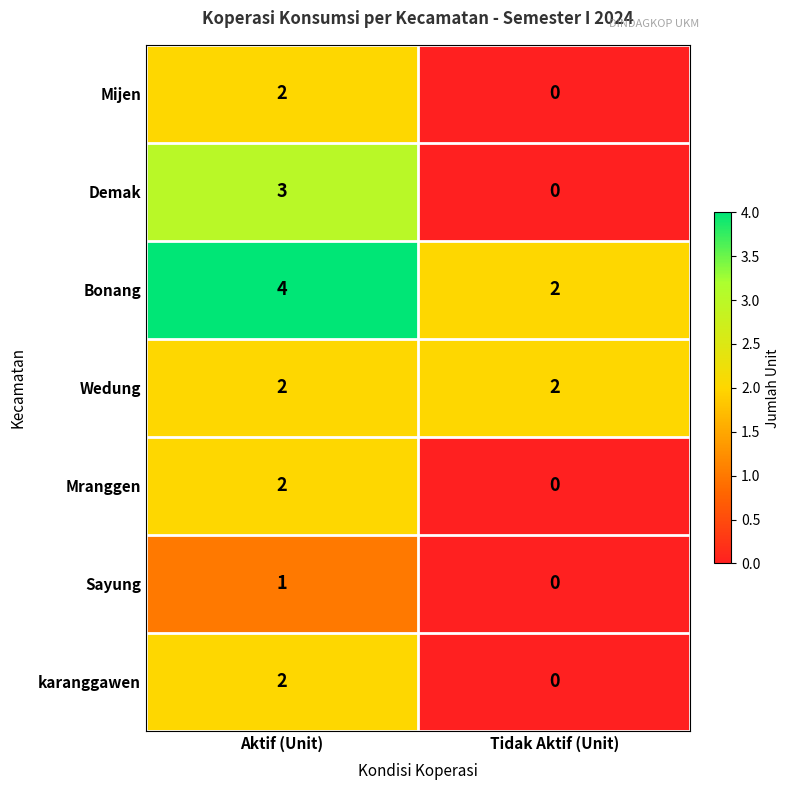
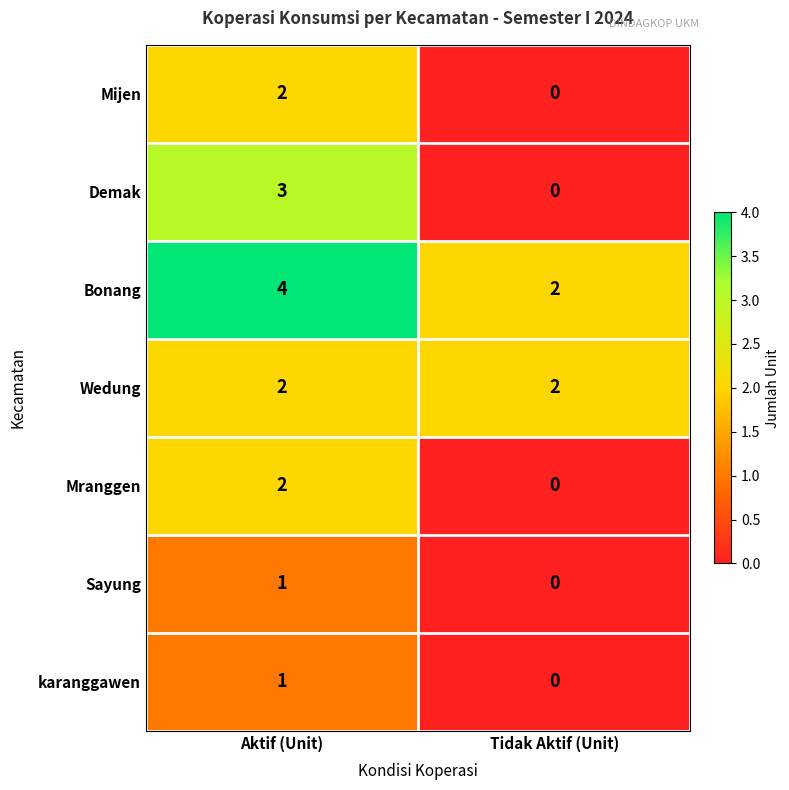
karanggawen, Aktif (Unit): 2 -> 1
